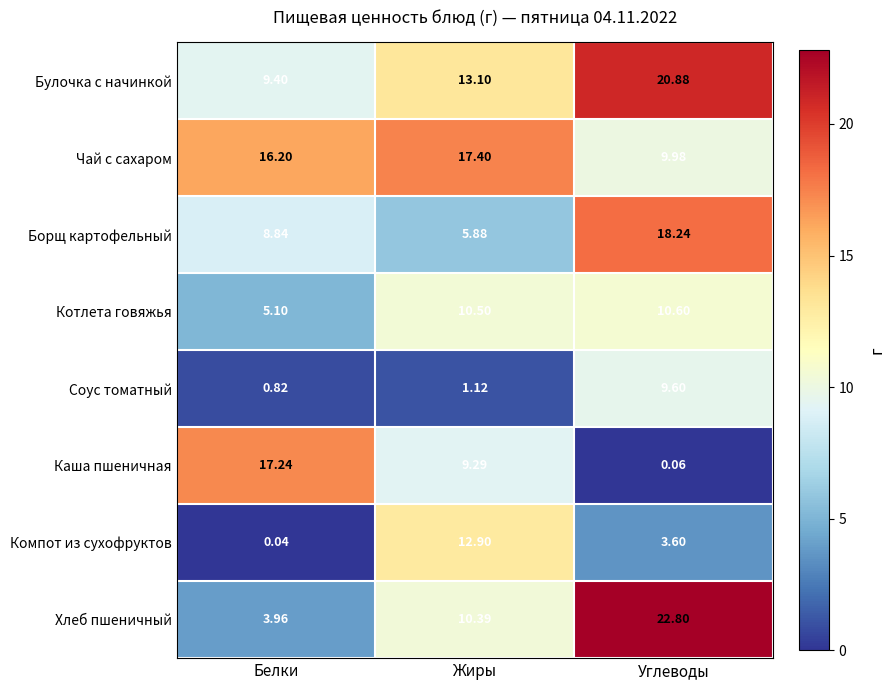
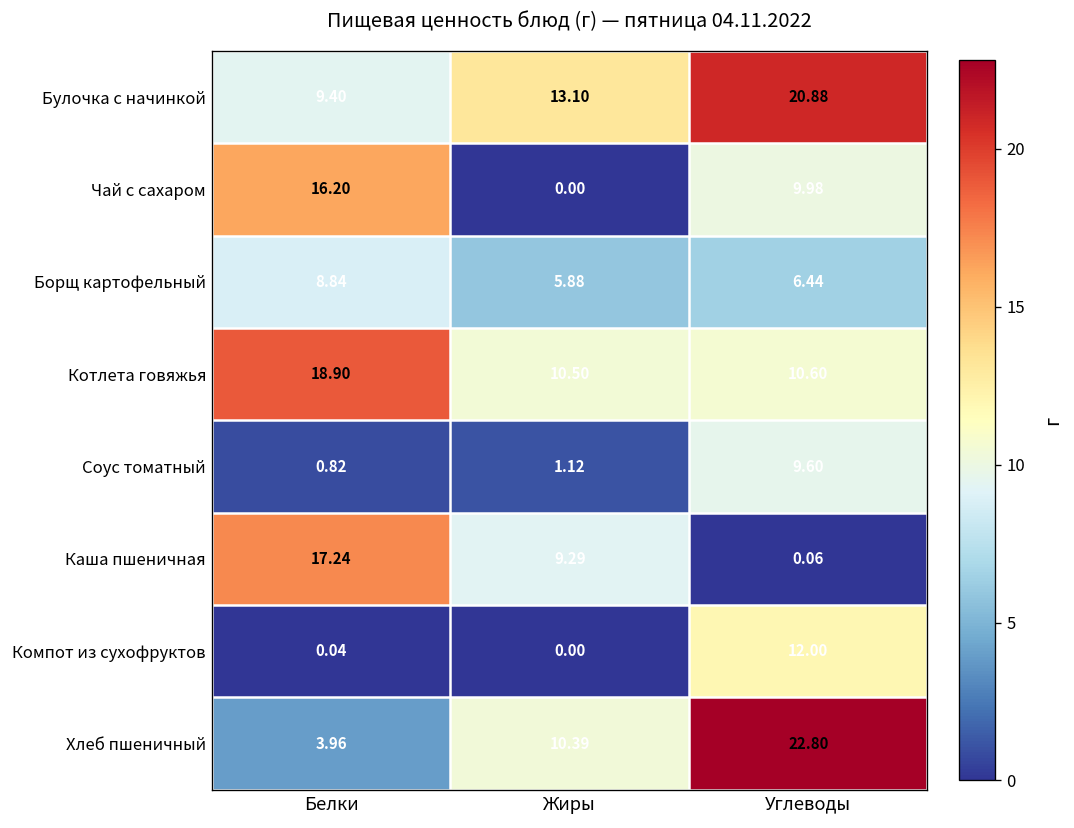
Чай с сахаром, Жиры: 17.40 -> 0.00
Борщ картофельный, Углеводы: 18.24 -> 6.44
Котлета говяжья, Белки: 5.10 -> 18.90
Компот из сухофруктов, Жиры: 12.90 -> 0.00
Компот из сухофруктов, Углеводы: 3.60 -> 12.00
